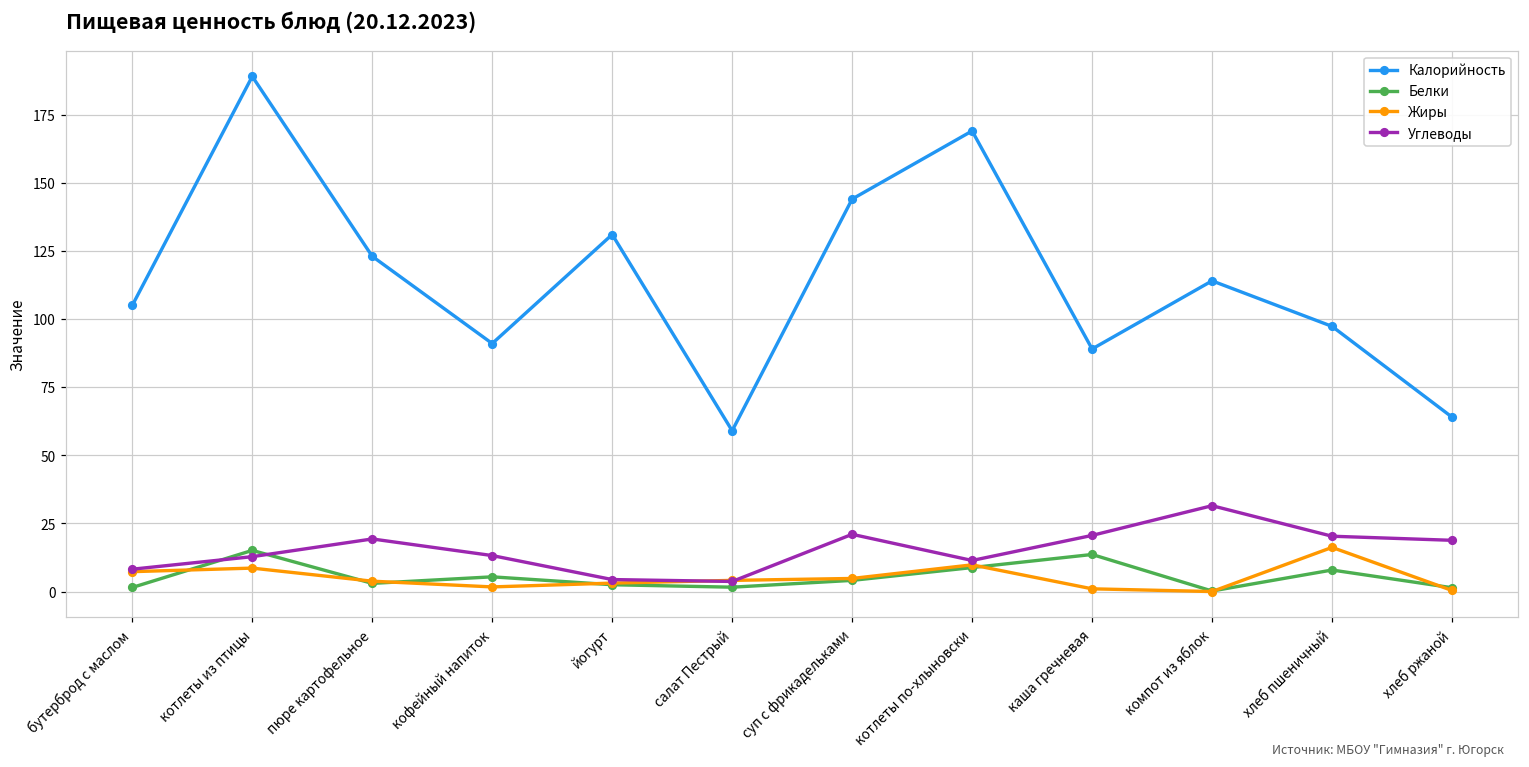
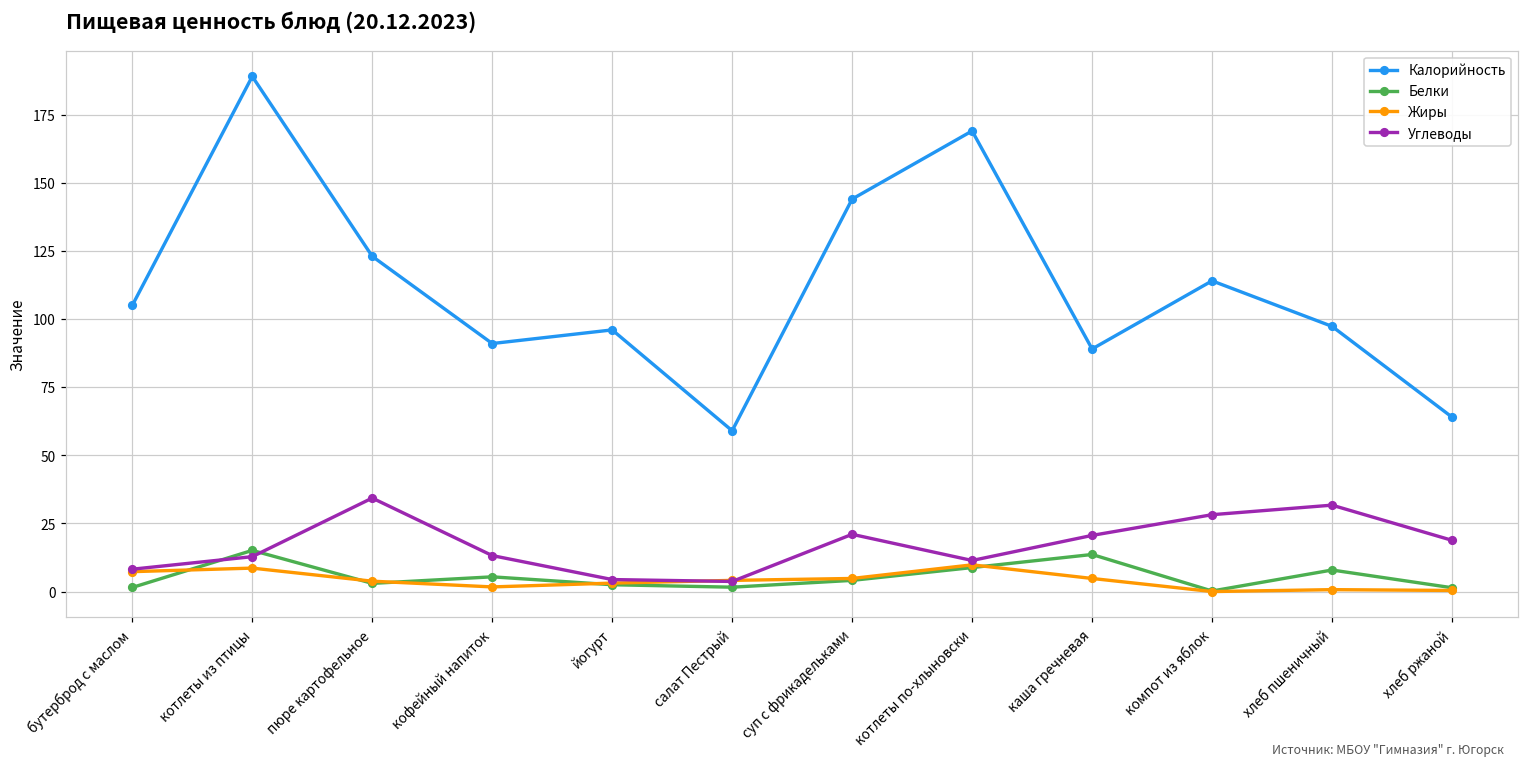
Углеводы, пюре картофельное: 19 -> 34
Калорийность, йогурт: 131 -> 96
Жиры, каша гречневая: 1 -> 5
Углеводы, компот из яблок: 32 -> 28
Жиры, хлеб пшеничный: 16 -> 1
Углеводы, хлеб пшеничный: 20 -> 32
